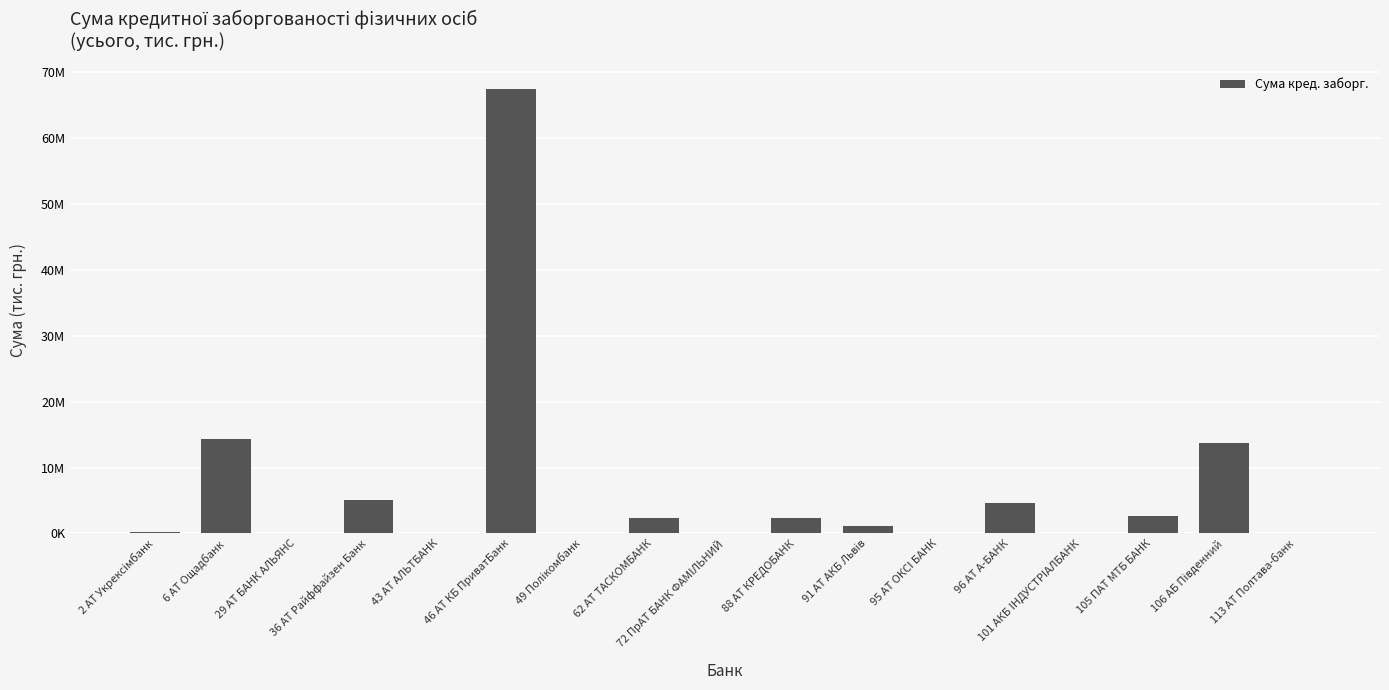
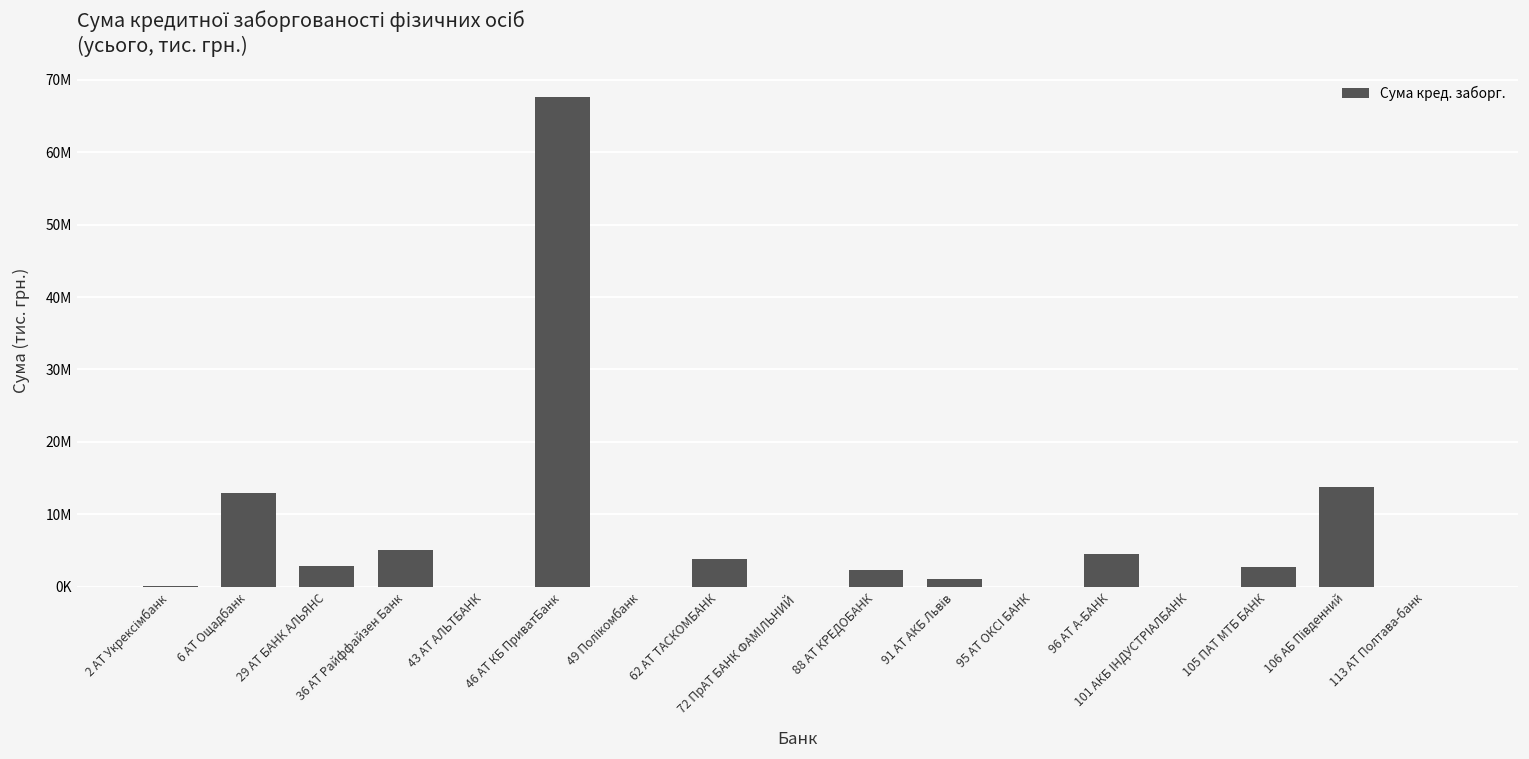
6 АТ Ощадбанк: 14000000 -> 13000000
29 АТ БАНК АЛЬЯНС: 0 -> 3000000
62 АТ ТАСКОМБАНК: 2000000 -> 4000000
